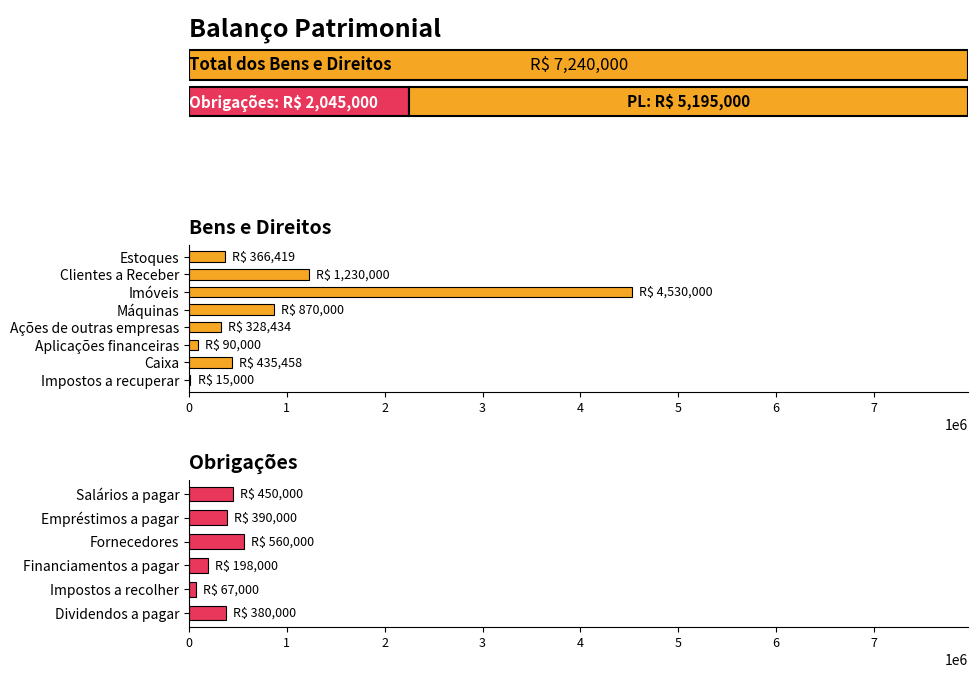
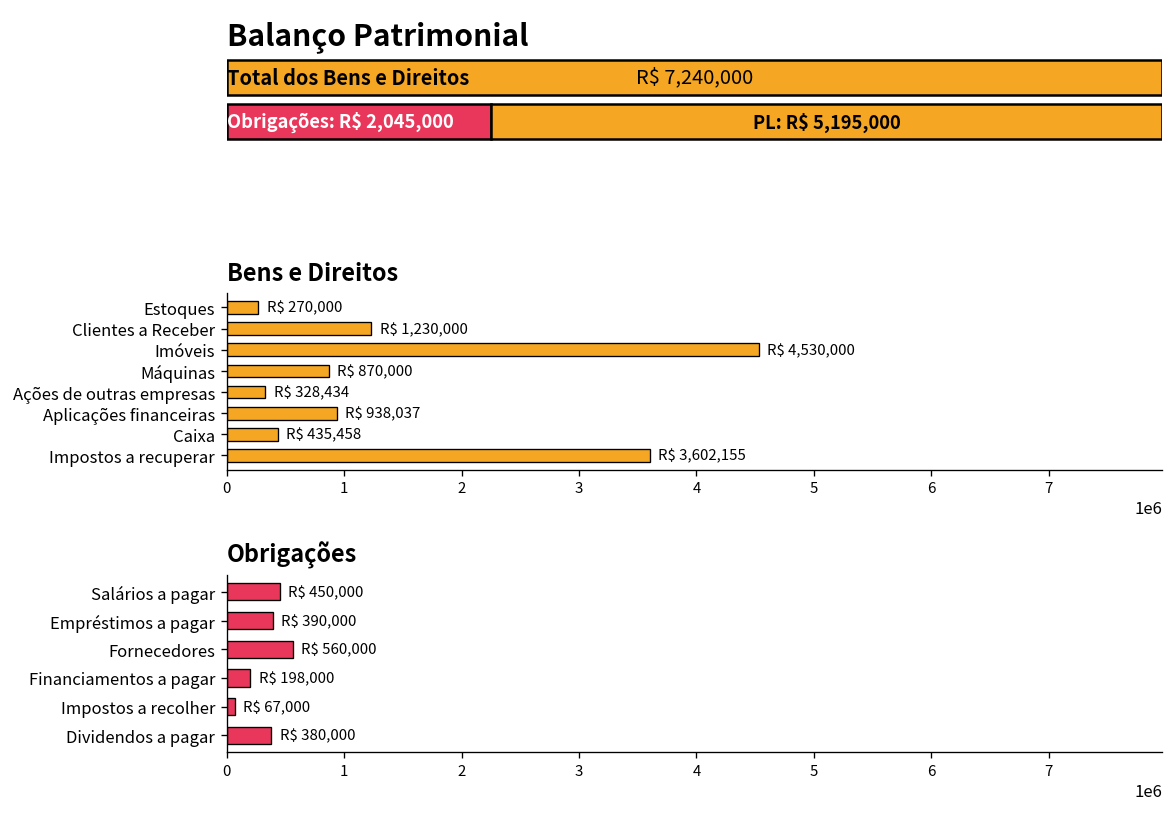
Bens e Direitos, Estoques: 366,419 -> 270,000
Bens e Direitos, Aplicações financeiras: 90,000 -> 938,037
Bens e Direitos, Impostos a recuperar: 15,000 -> 3,602,155
